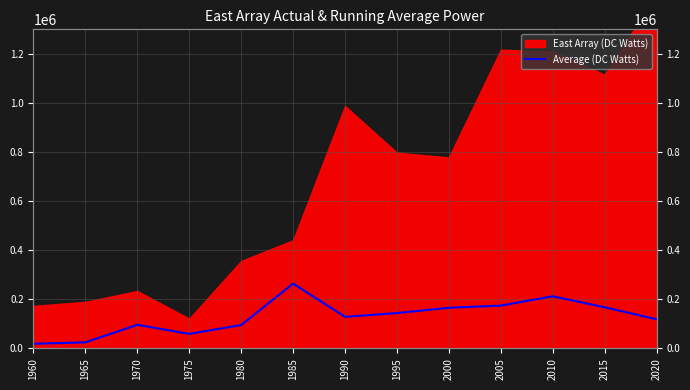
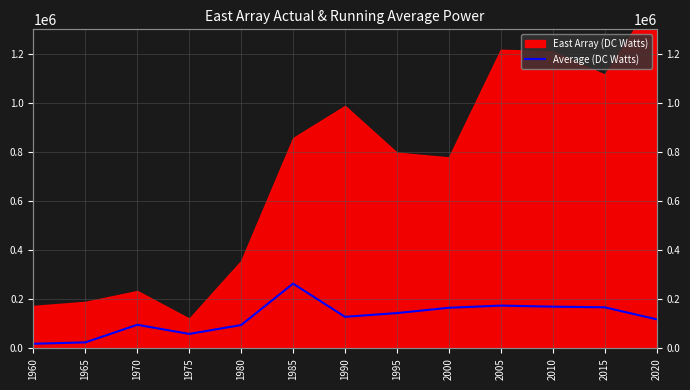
East Array (DC Watts), 1985: 440000 -> 860000
Average (DC Watts), 2010: 210000 -> 170000
